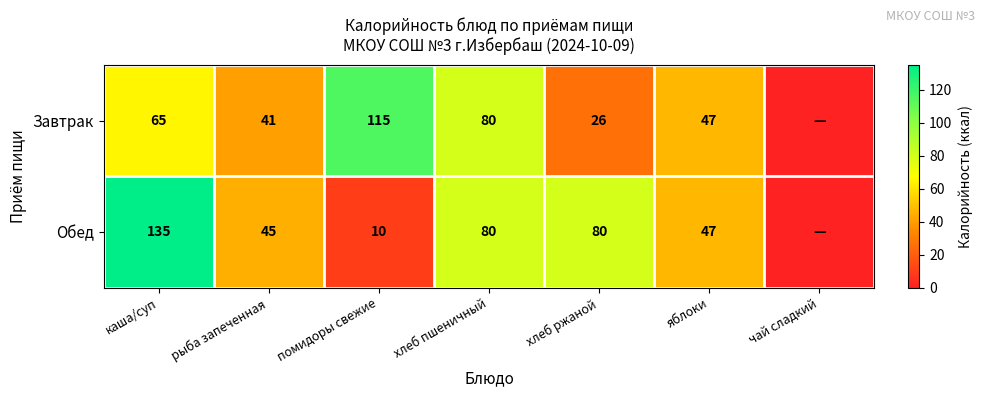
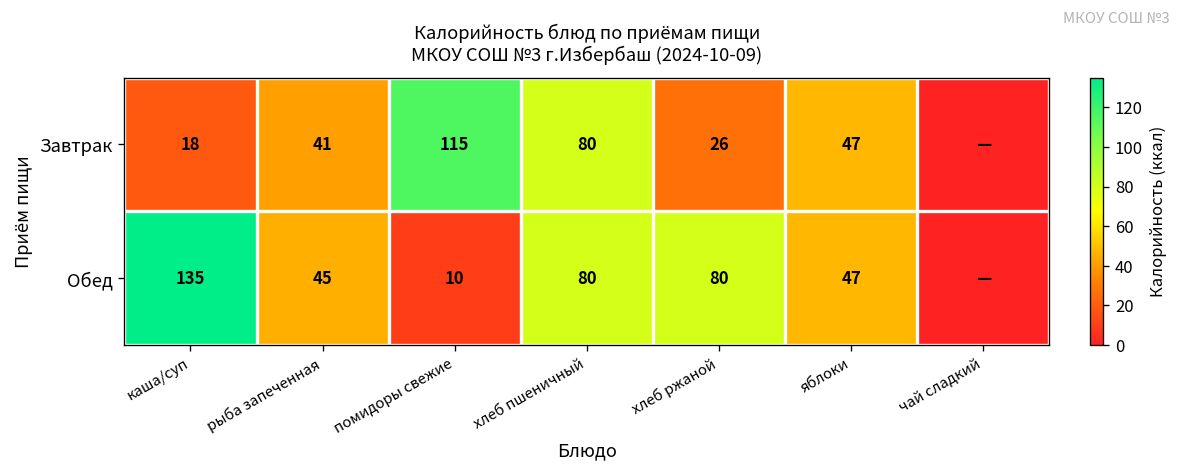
Завтрак, каша/суп: 65 -> 18
